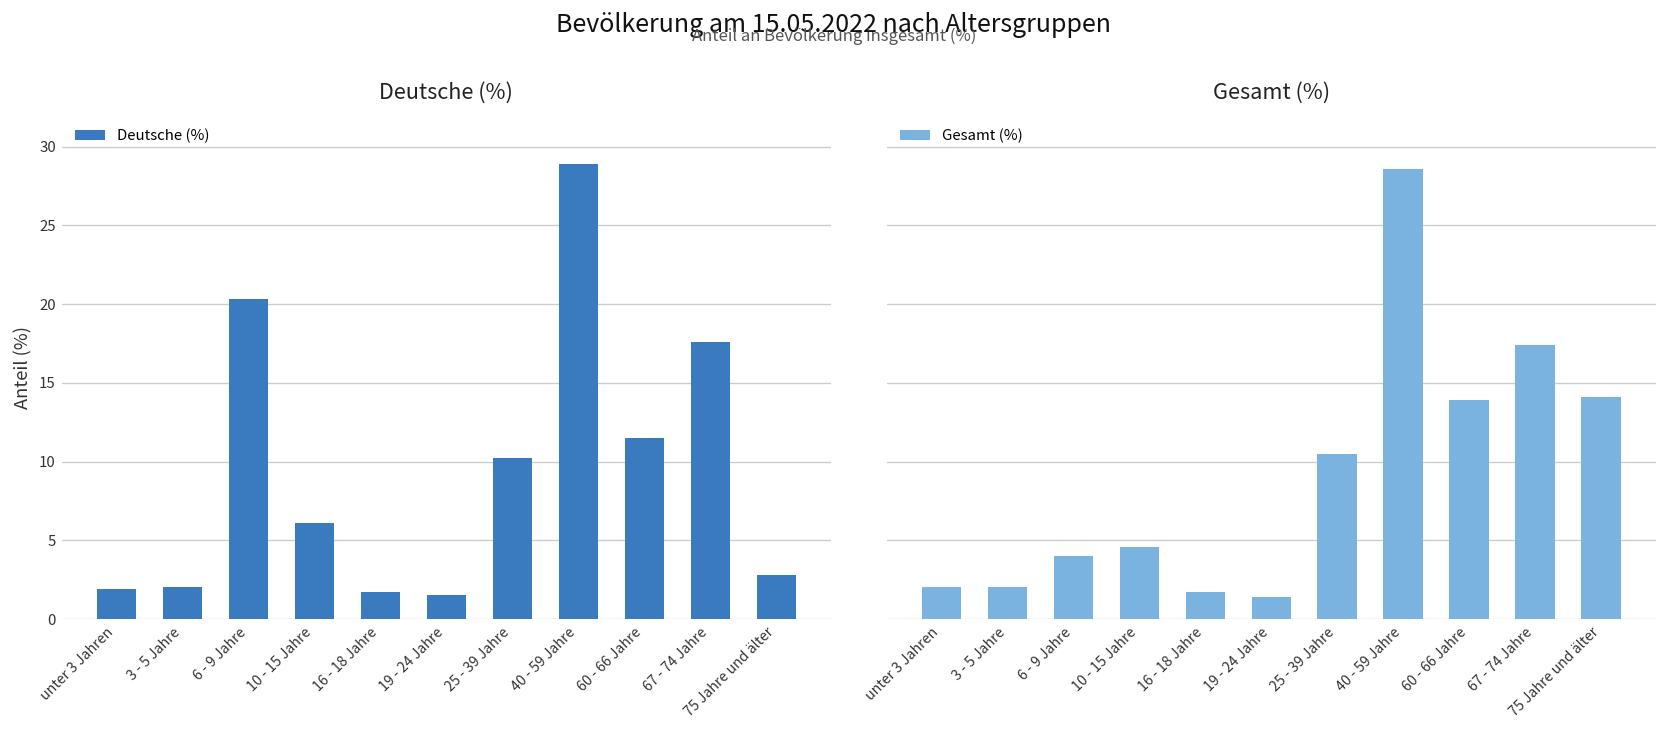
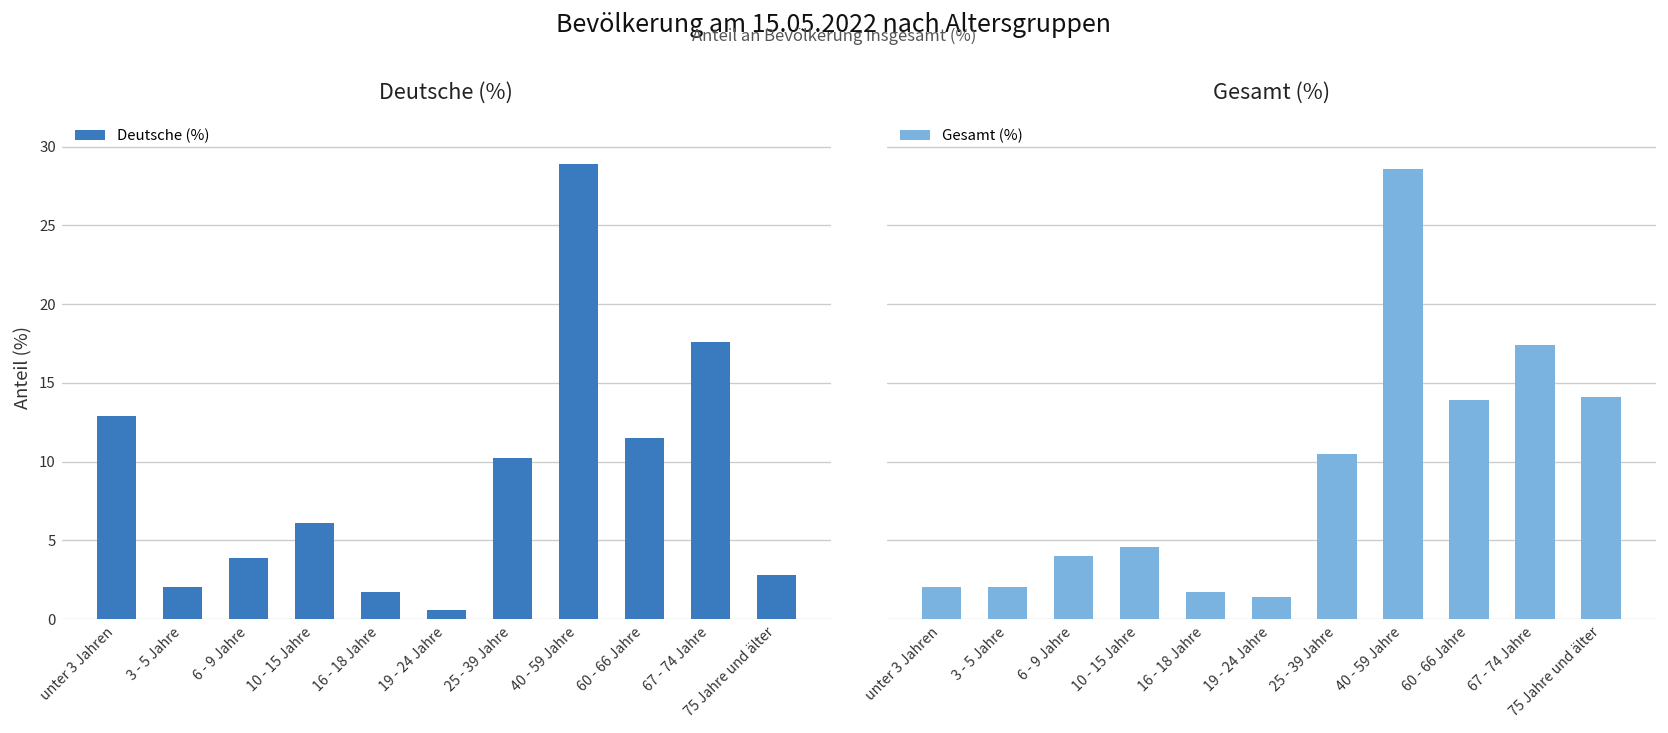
Deutsche (%), unter 3 Jahren: 1.9 -> 12.9
Deutsche (%), 6 - 9 Jahre: 20.3 -> 3.9
Deutsche (%), 19 - 24 Jahre: 1.5 -> 0.6
